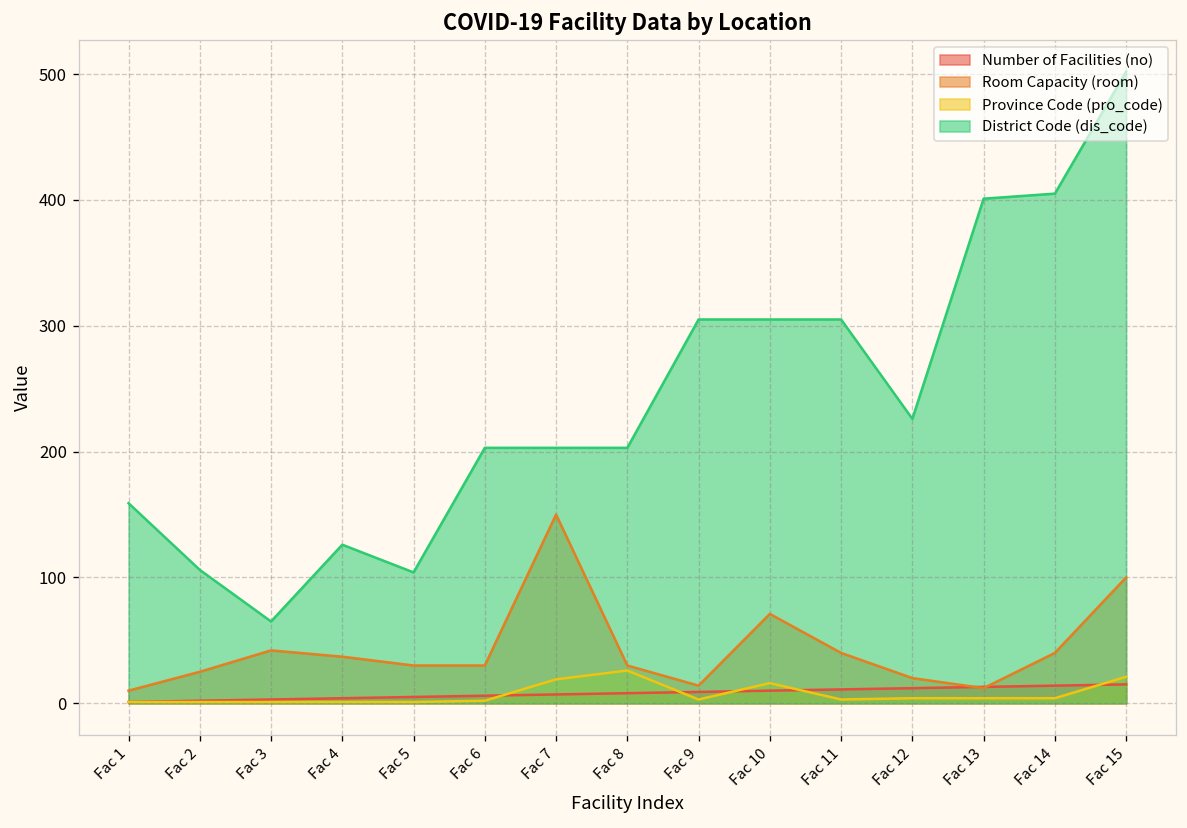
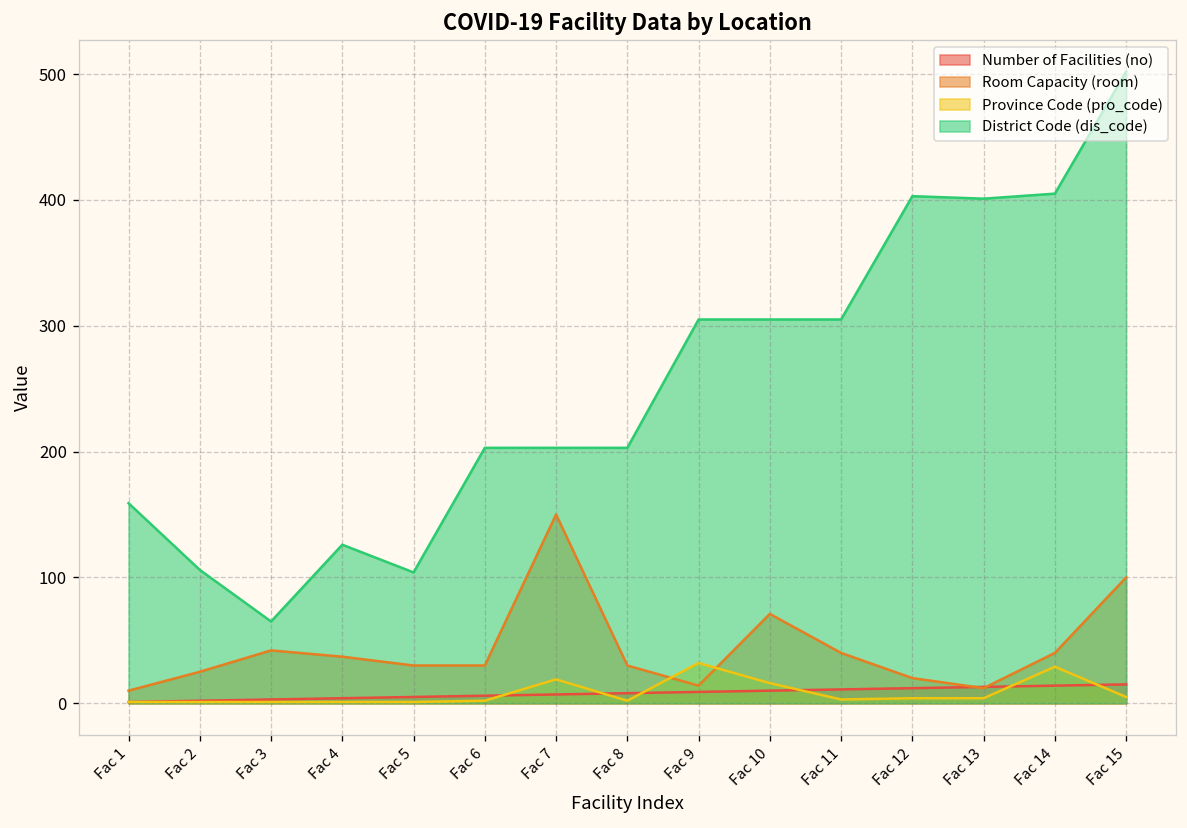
Province Code (pro_code), Fac 8: 26 -> 2
Province Code (pro_code), Fac 9: 3 -> 32
District Code (dis_code), Fac 12: 226 -> 403
Province Code (pro_code), Fac 14: 4 -> 29
Province Code (pro_code), Fac 15: 21 -> 5
